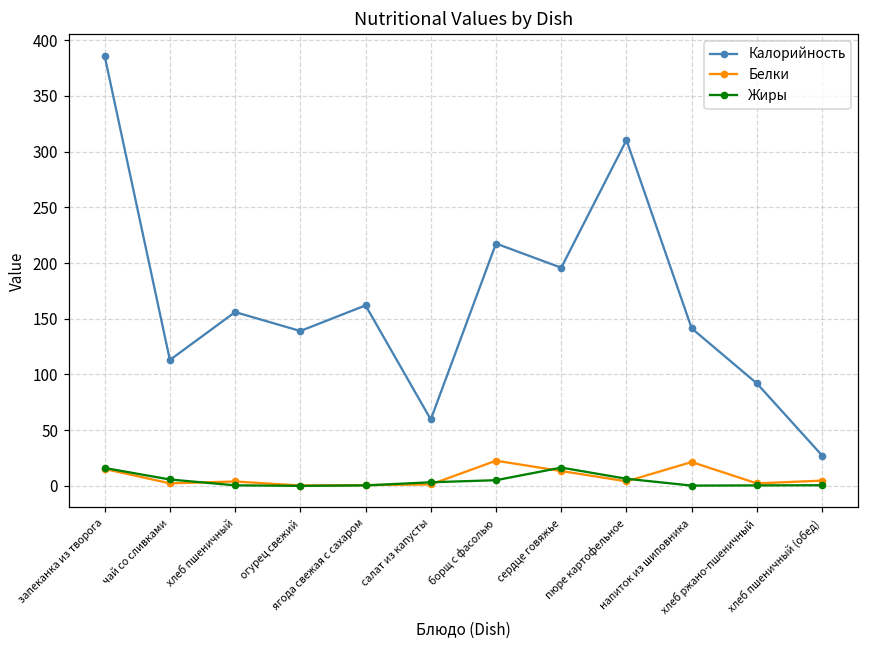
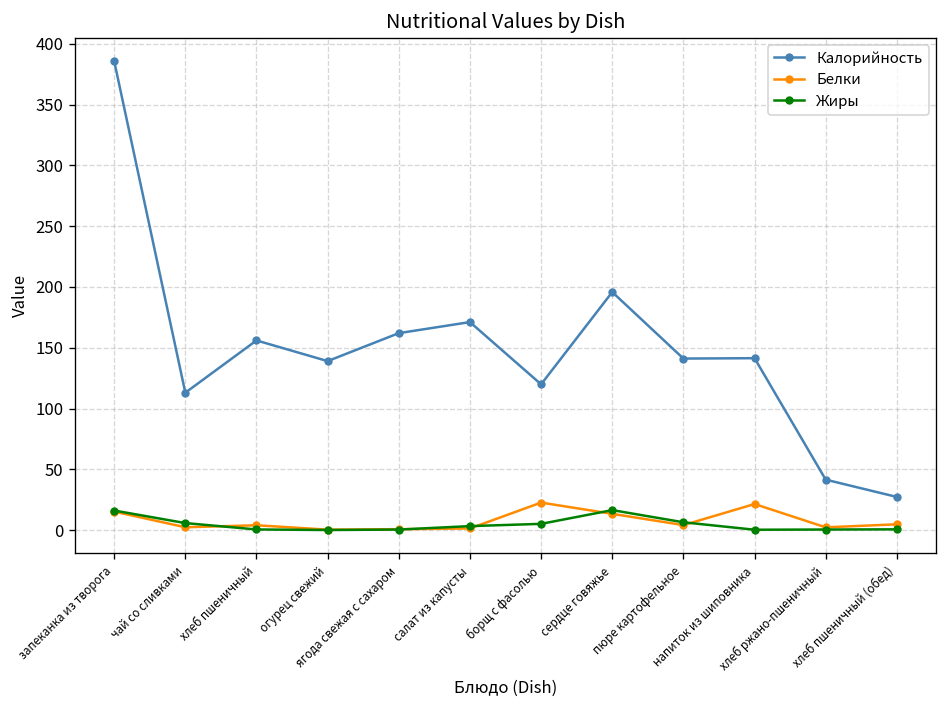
Калорийность, салат из капусты: 60 -> 171
Калорийность, борщ с фасолью: 218 -> 120
Калорийность, пюре картофельное: 310 -> 141
Калорийность, хлеб ржано-пшеничный: 92 -> 41
